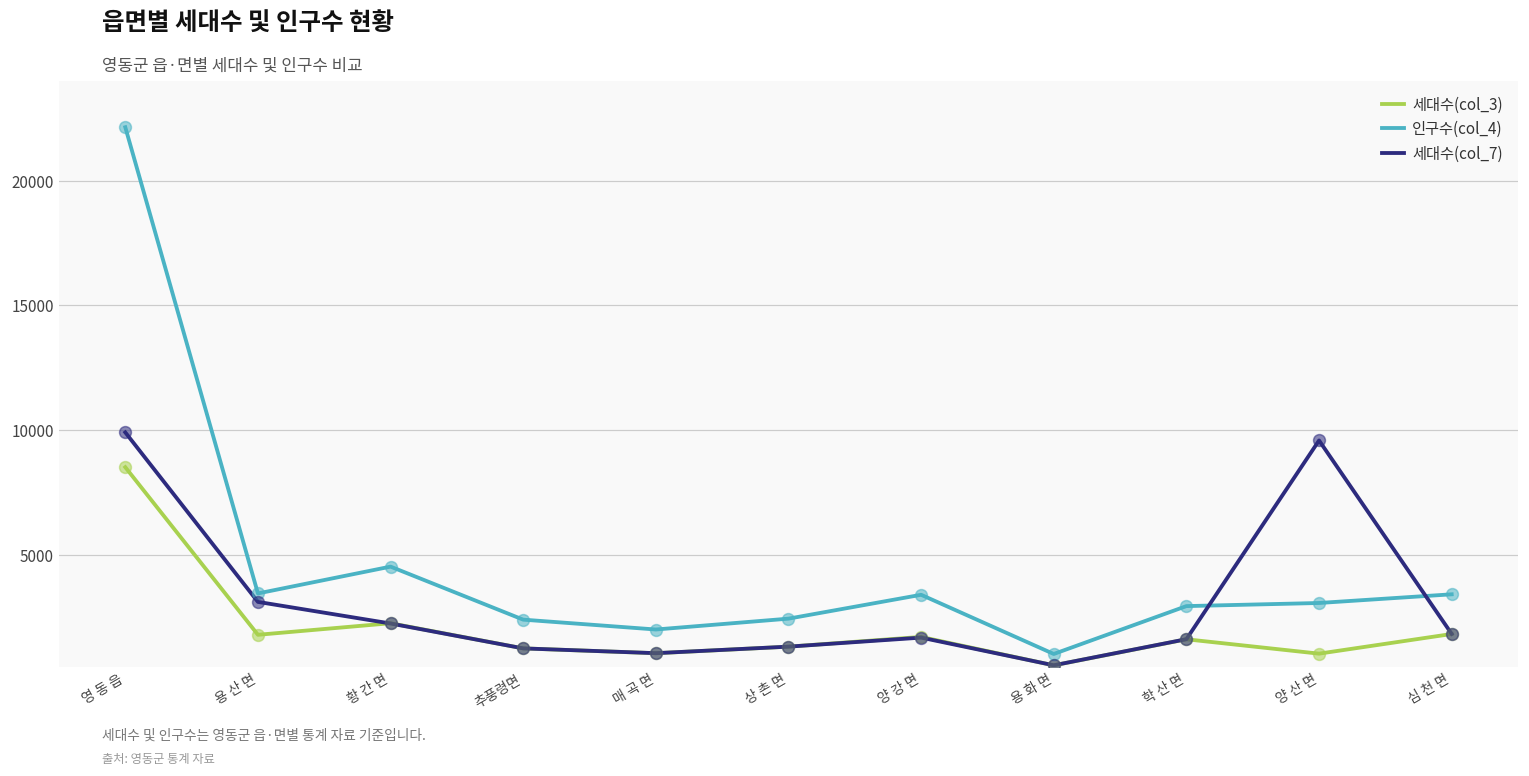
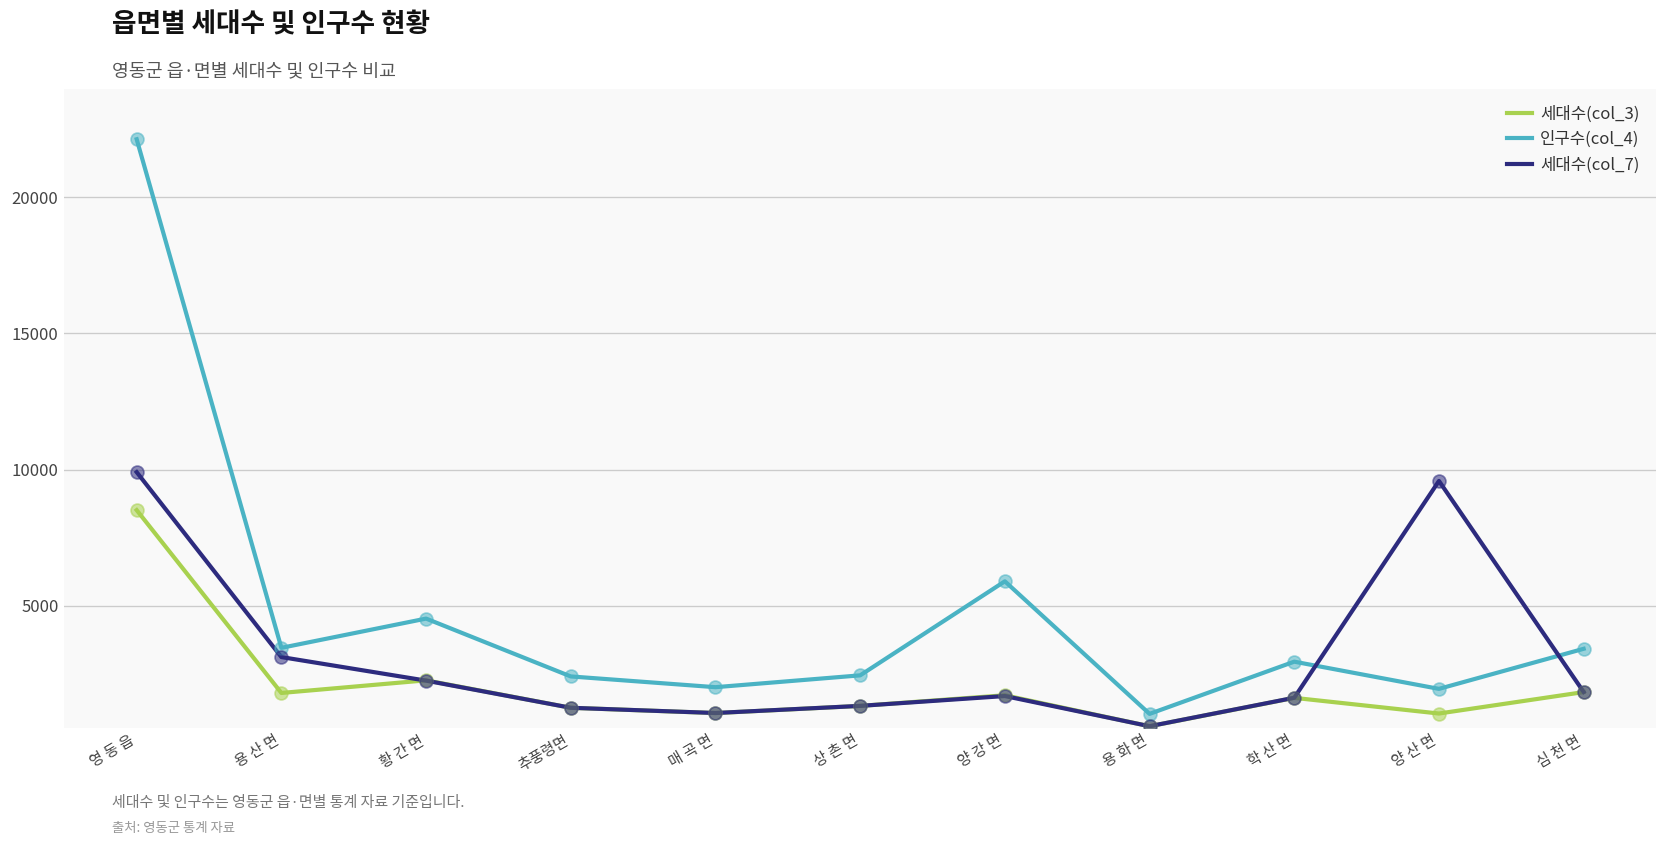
인구수(col_4), 양 강 면: 3400 -> 5900
인구수(col_4), 양 산 면: 3100 -> 1900
